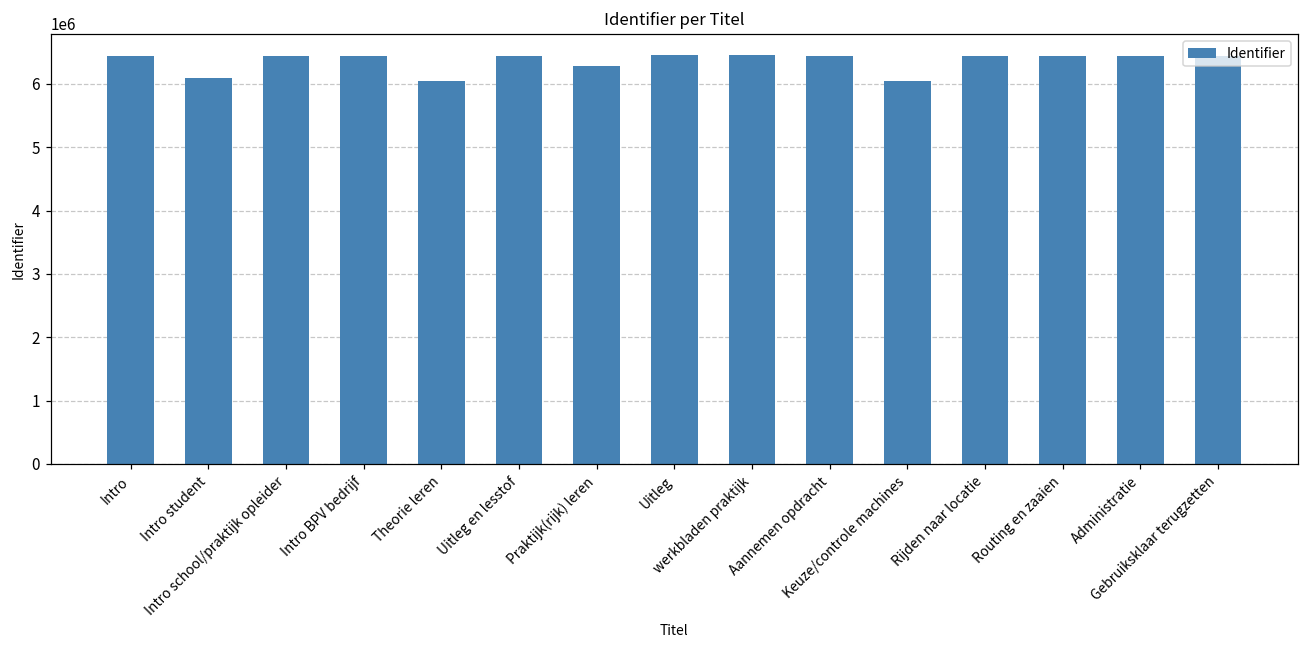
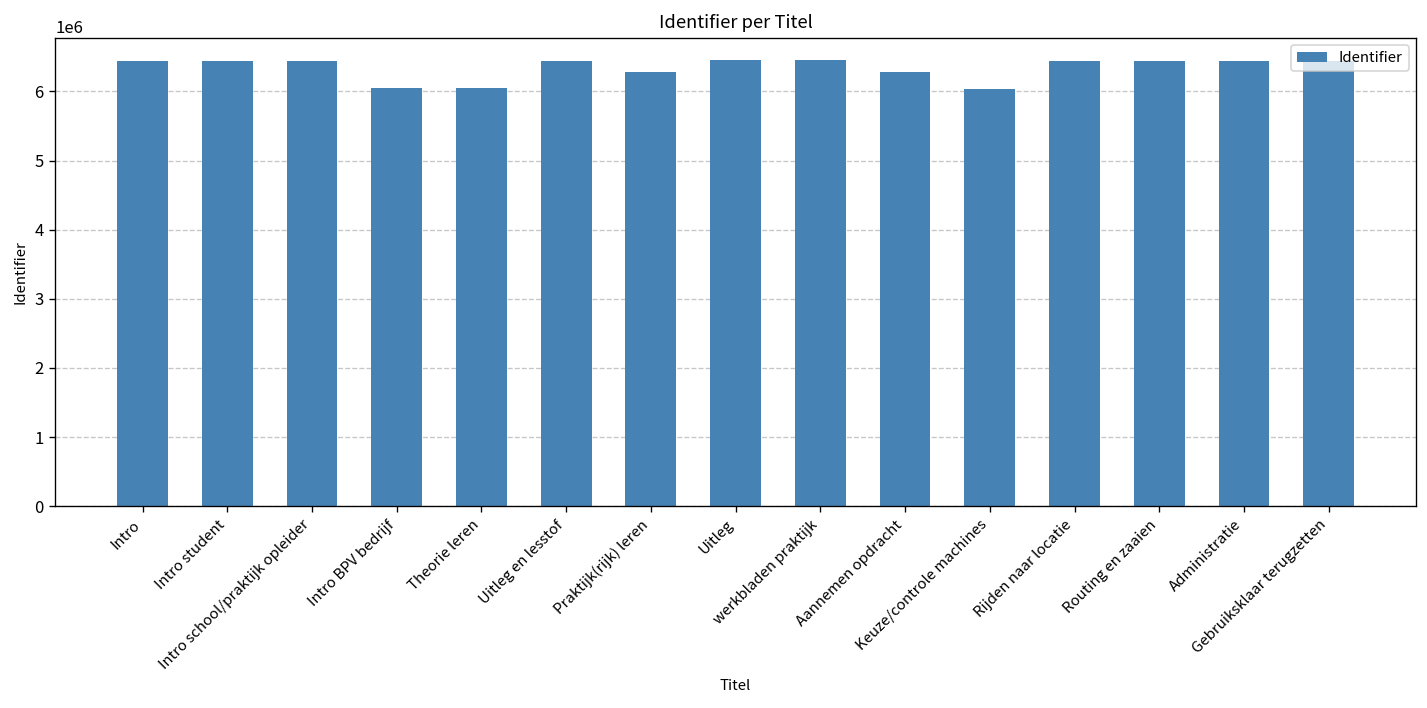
Intro student: 6100000 -> 6400000
Intro BPV bedrijf: 6400000 -> 6100000
Aannemen opdracht: 6400000 -> 6300000
